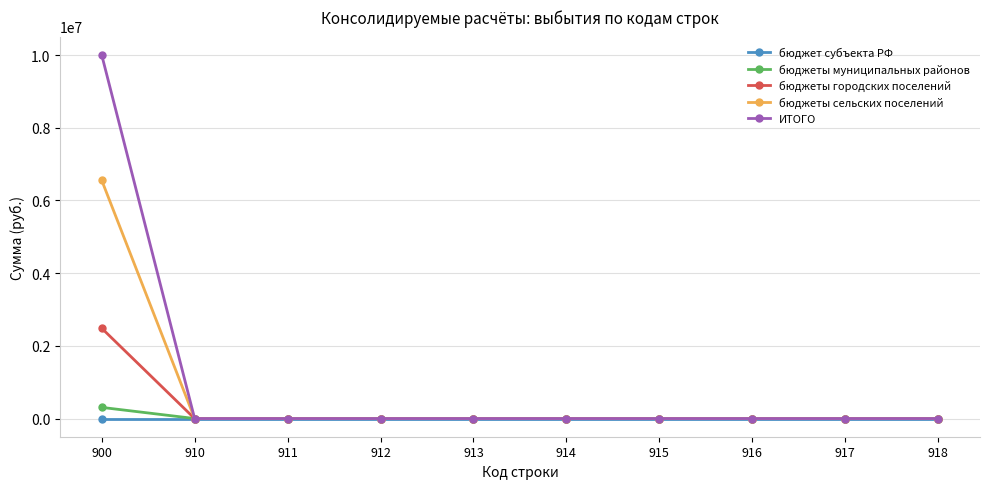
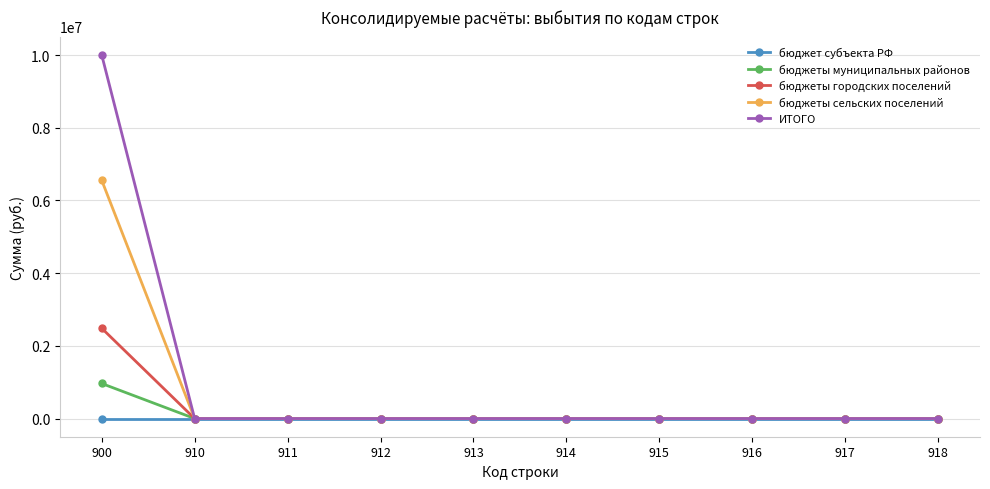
бюджеты муниципальных районов, 900: 300000 -> 1000000
